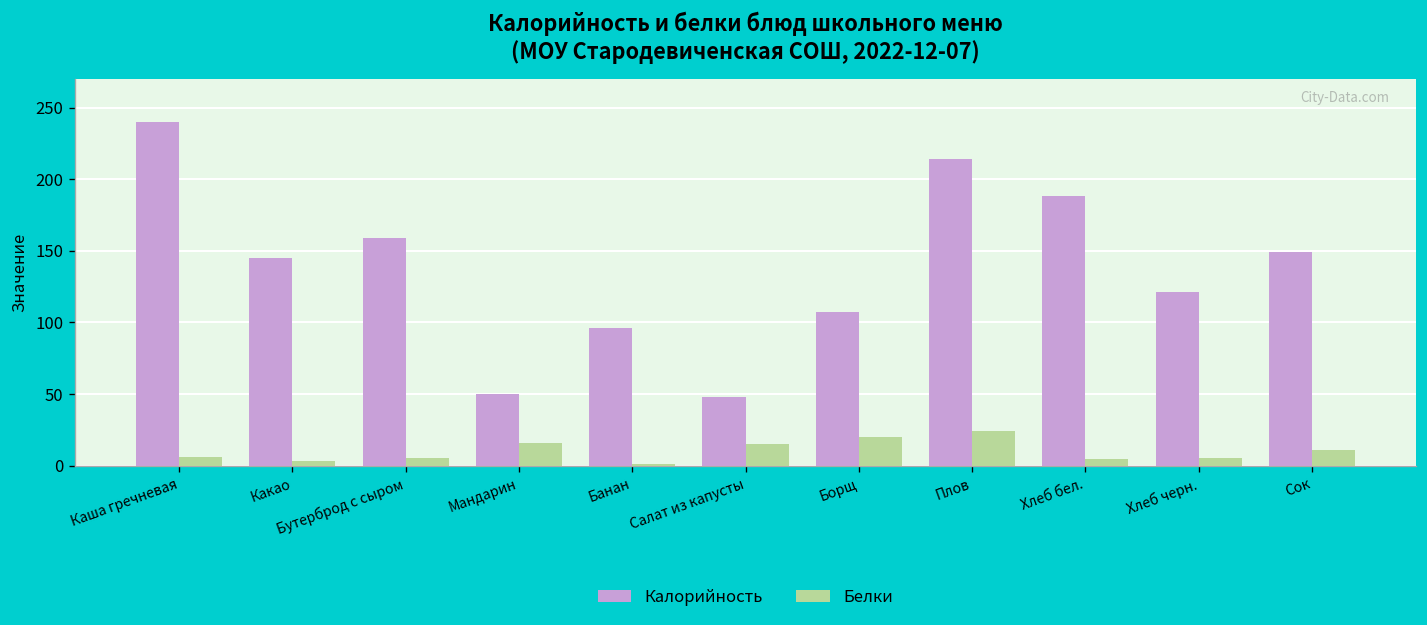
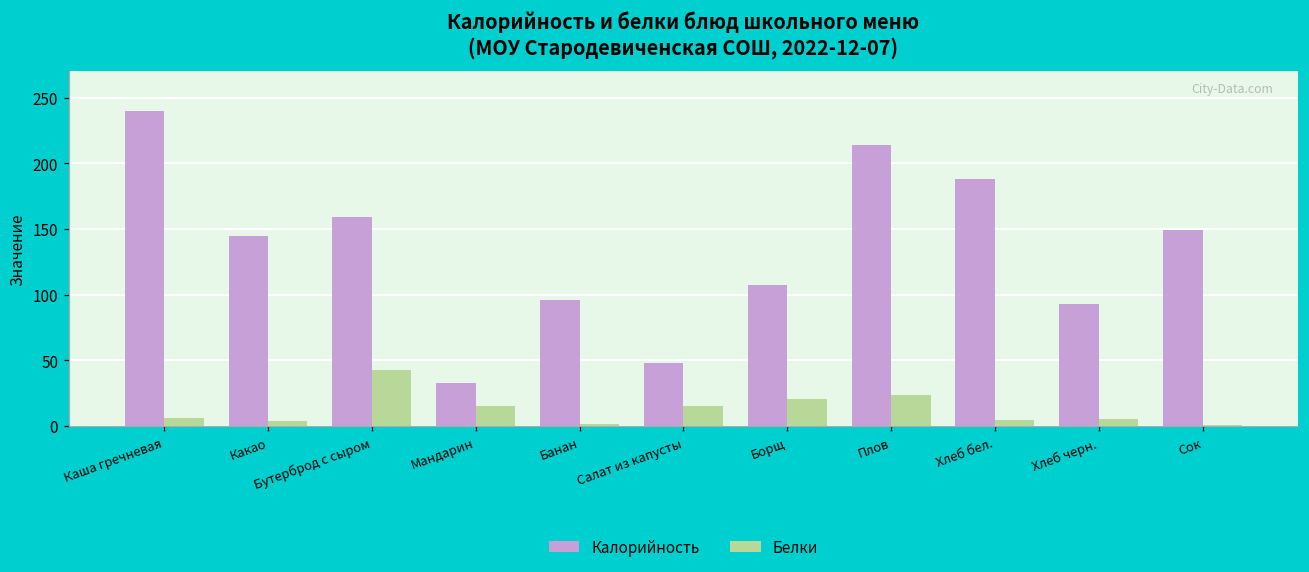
Белки, Бутерброд с сыром: 5 -> 42
Калорийность, Мандарин: 50 -> 33
Калорийность, Хлеб черн.: 121 -> 93
Белки, Сок: 11 -> 1
